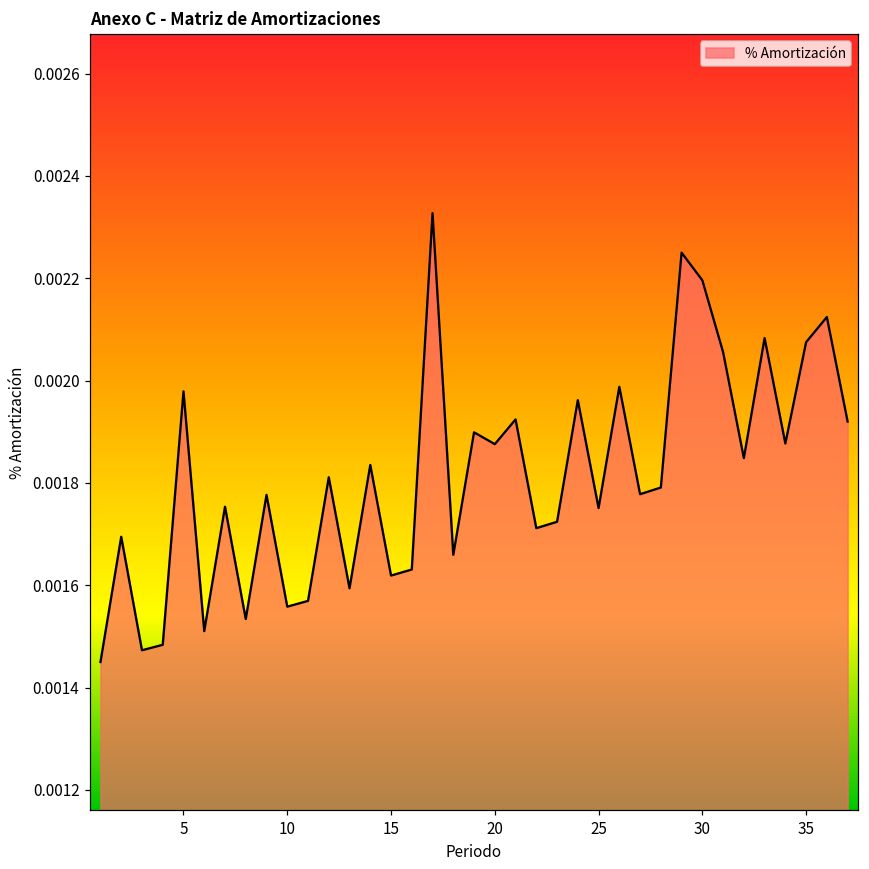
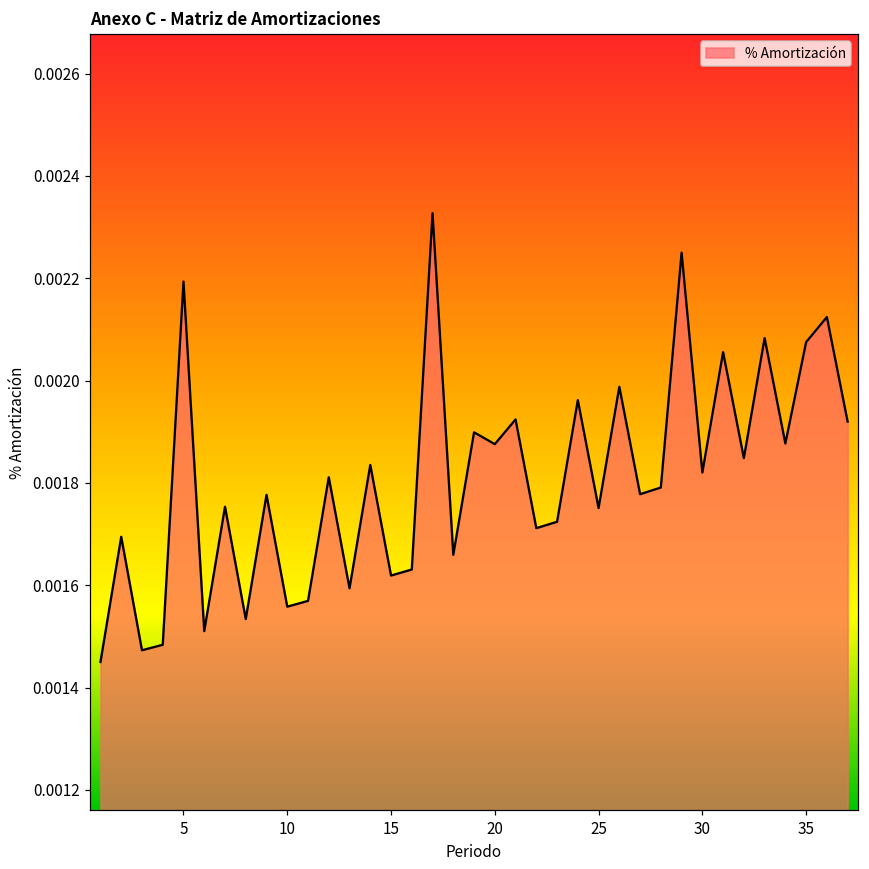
5: 0.00198 -> 0.00219
30: 0.00220 -> 0.00182
